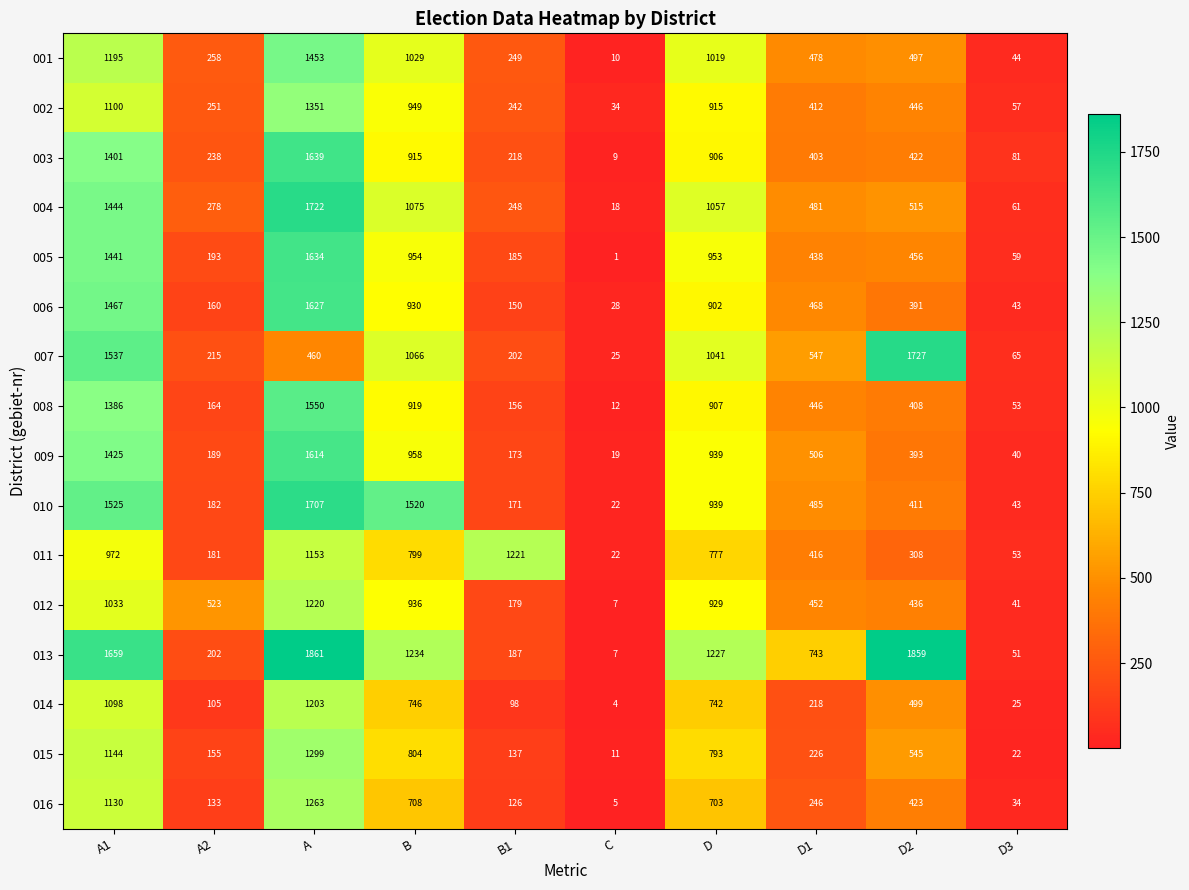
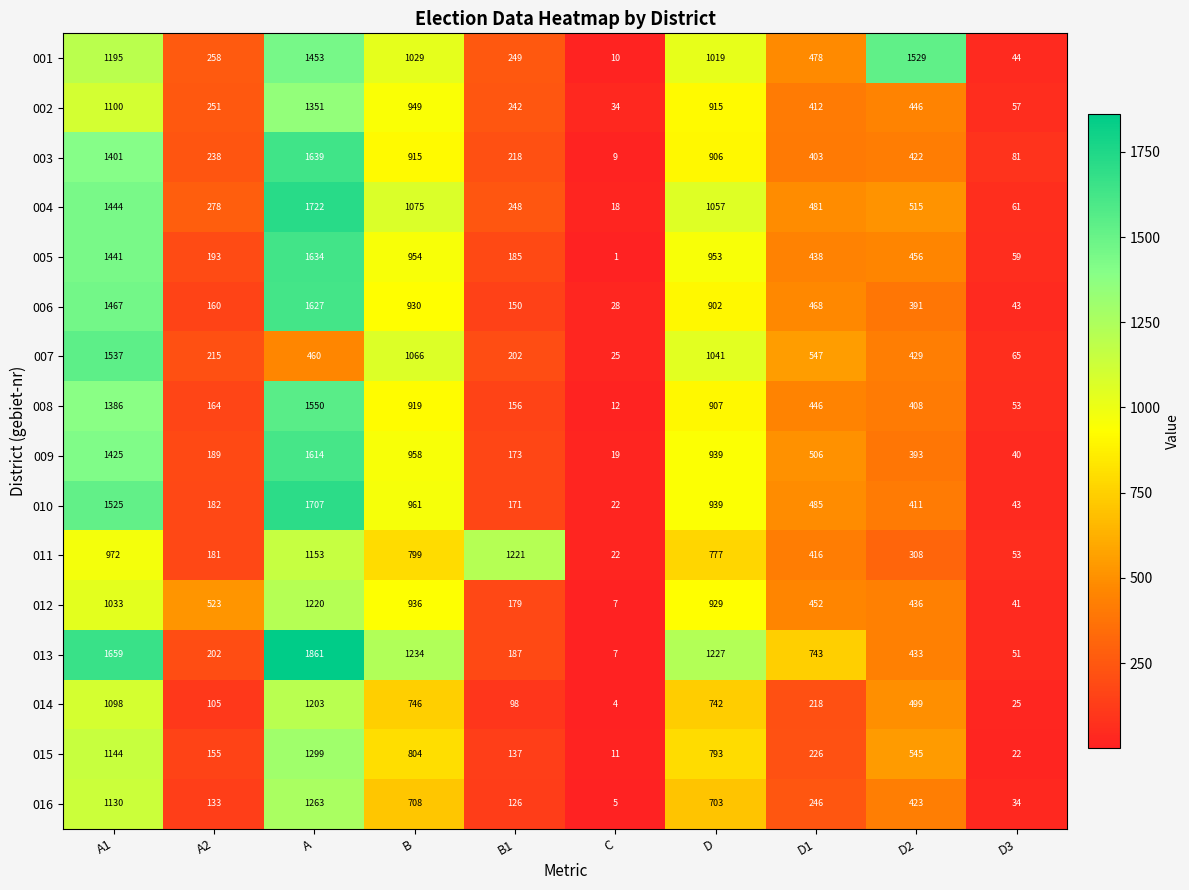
001, D2: 497 -> 1529
007, D2: 1727 -> 429
010, B: 1520 -> 961
013, D2: 1859 -> 433
